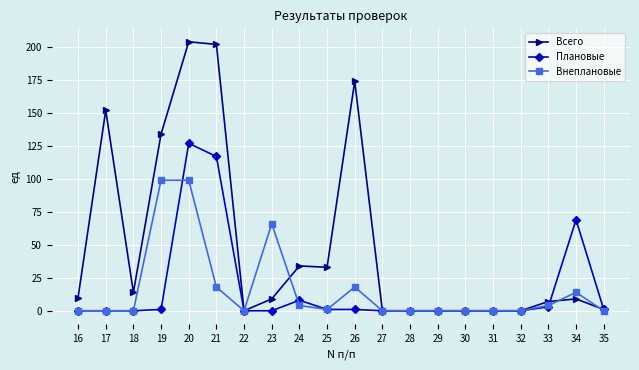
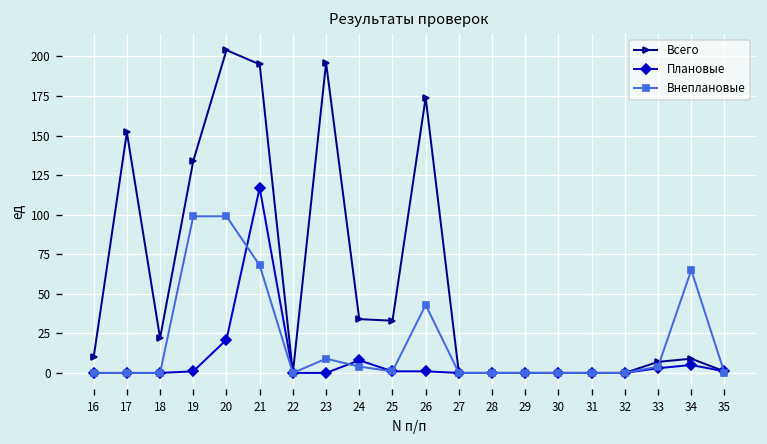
Всего, 18: 14 -> 22
Плановые, 20: 127 -> 21
Всего, 21: 202 -> 195
Внеплановые, 21: 18 -> 68
Всего, 23: 9 -> 196
Внеплановые, 23: 66 -> 9
Внеплановые, 26: 18 -> 43
Плановые, 34: 69 -> 5
Внеплановые, 34: 14 -> 65
